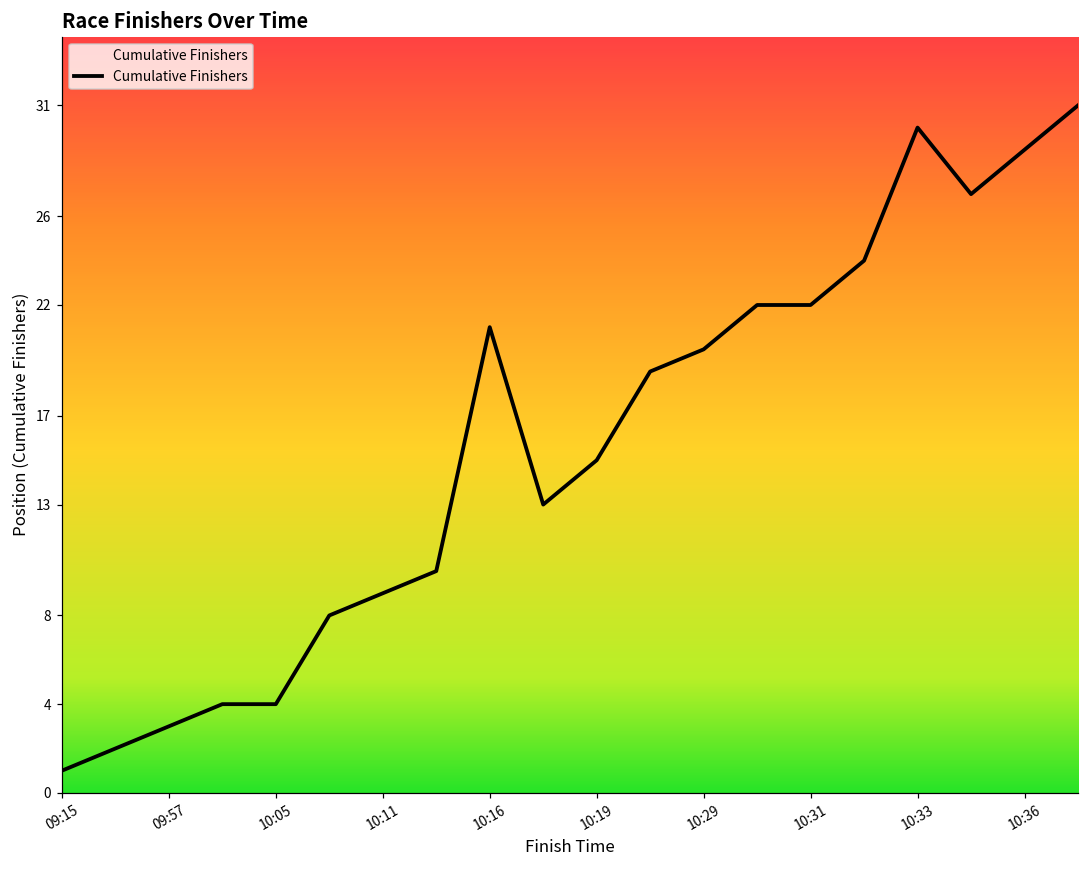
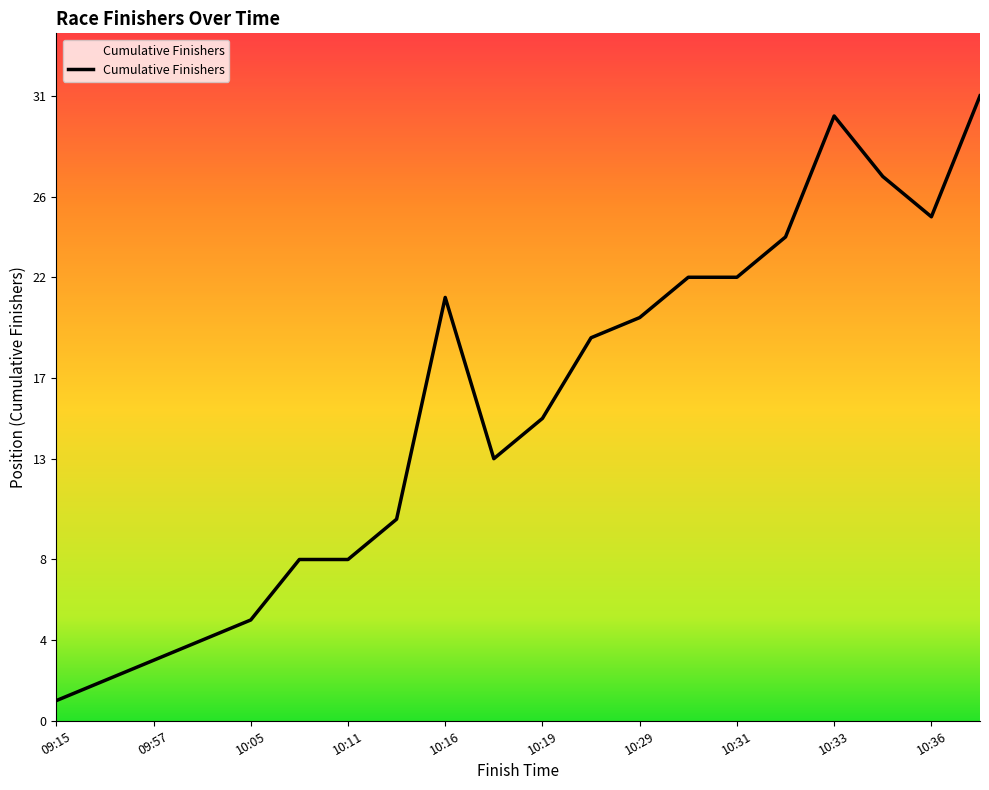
10:05: 4 -> 5
10:11: 9 -> 8
10:36: 29 -> 25
